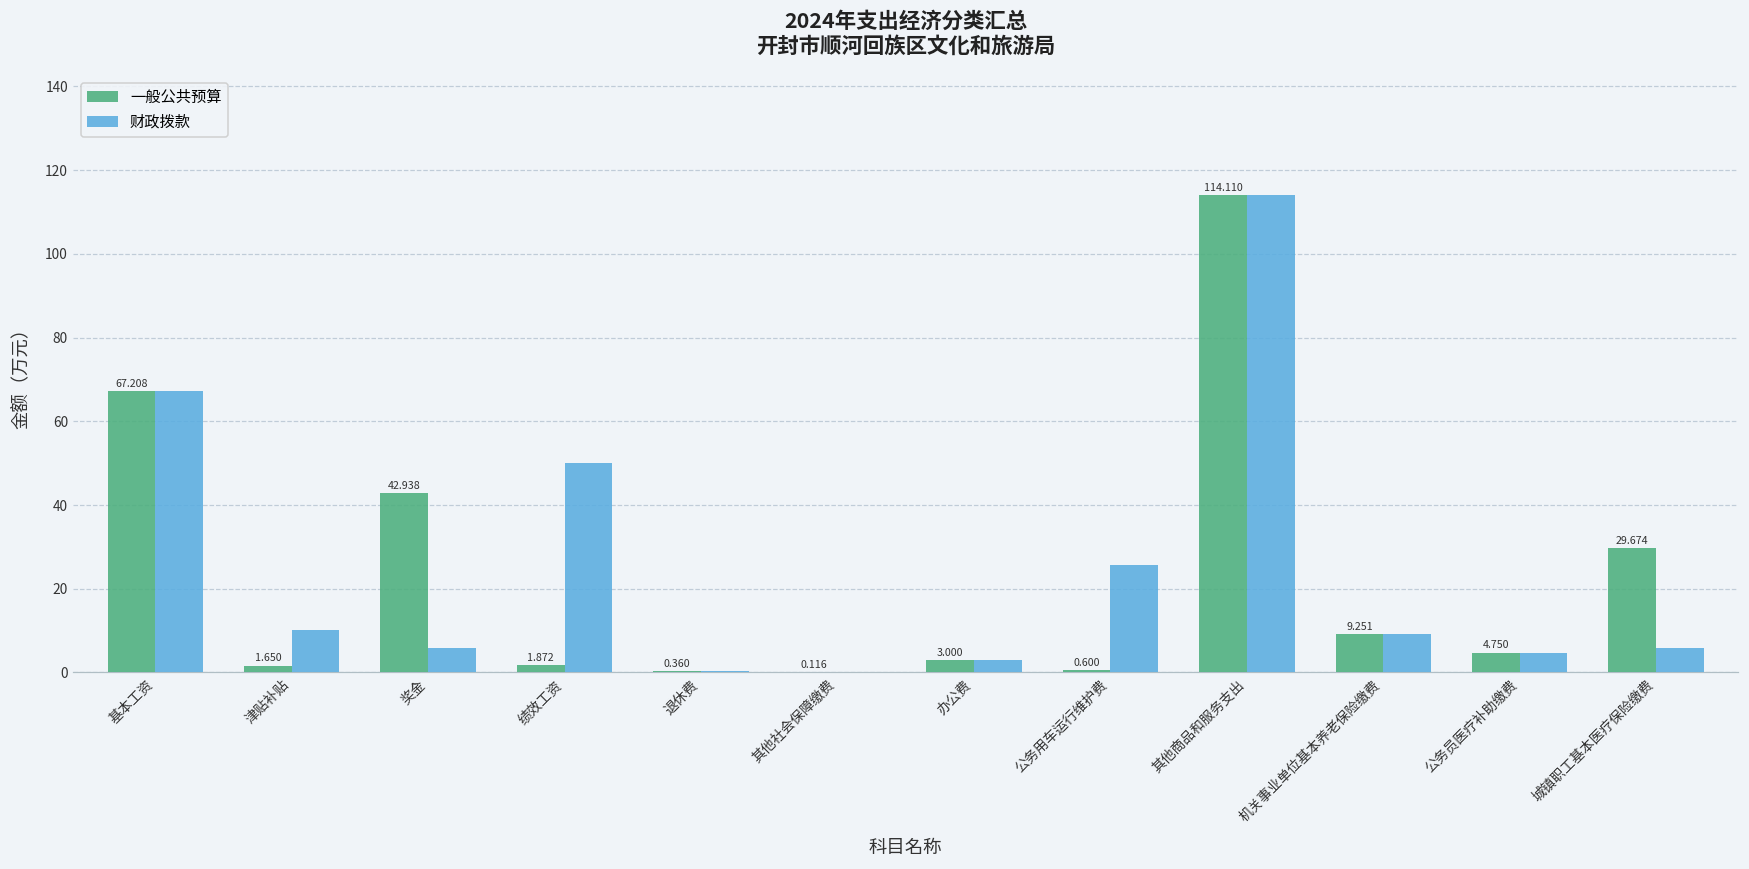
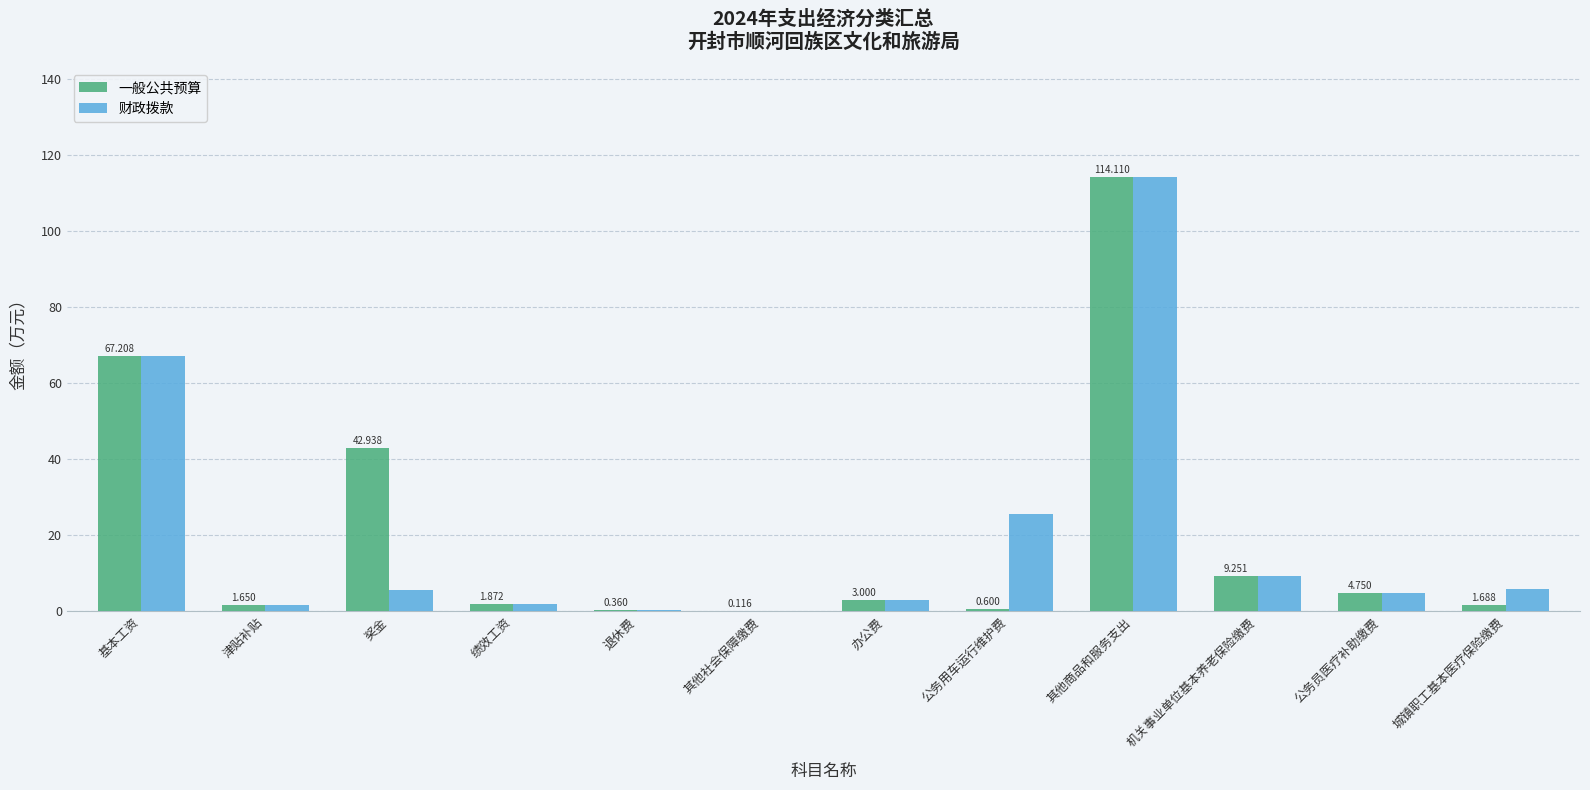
财政拨款, 津贴补贴: 10 -> 2
财政拨款, 绩效工资: 50 -> 2
一般公共预算, 城镇职工基本医疗保险缴费: 29.674 -> 1.688
